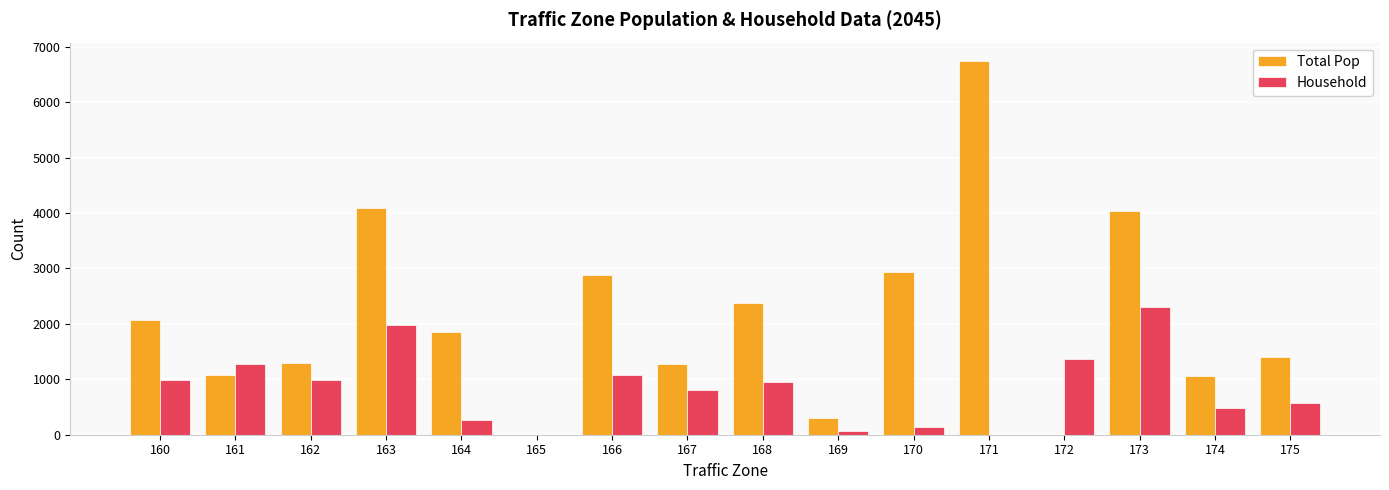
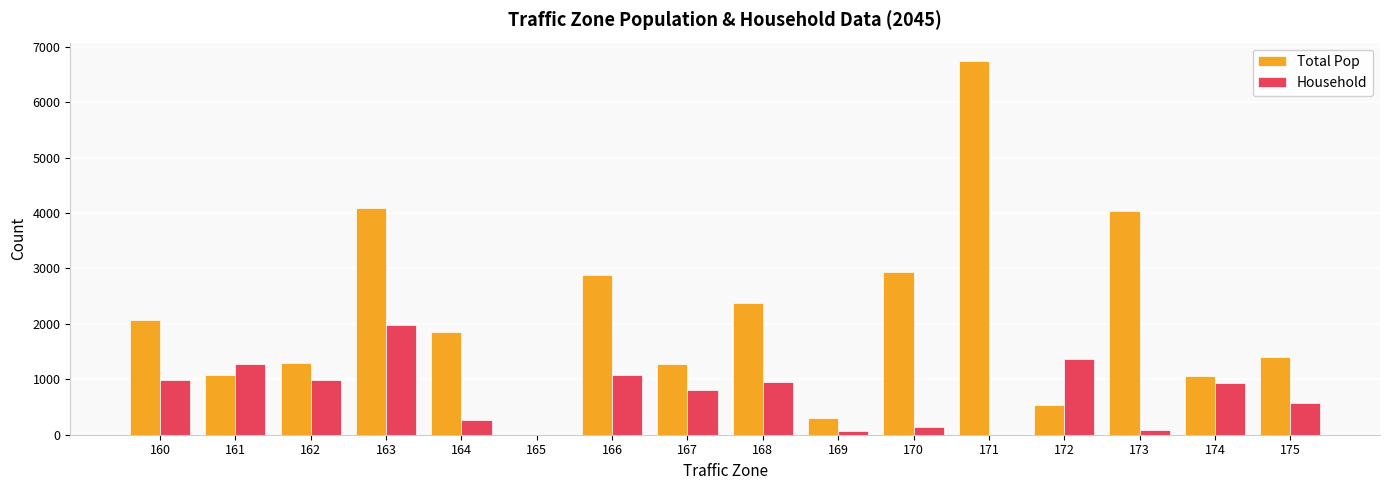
Total Pop, 172: 0 -> 500
Household, 173: 2300 -> 100
Household, 174: 500 -> 900
